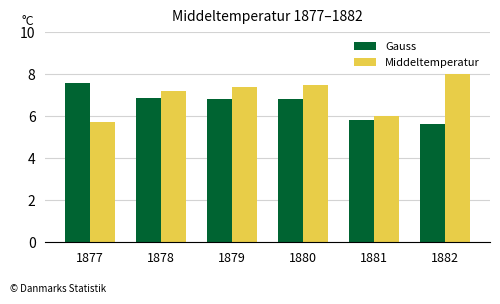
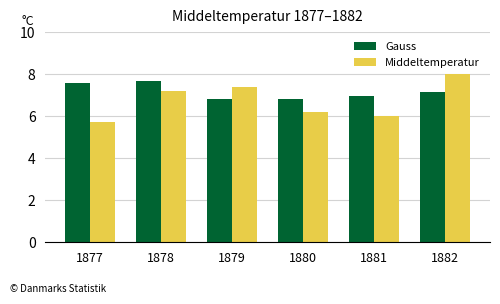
Gauss, 1878: 6.9 -> 7.7
Middeltemperatur, 1880: 7.5 -> 6.2
Gauss, 1881: 5.8 -> 7.0
Gauss, 1882: 5.6 -> 7.1
